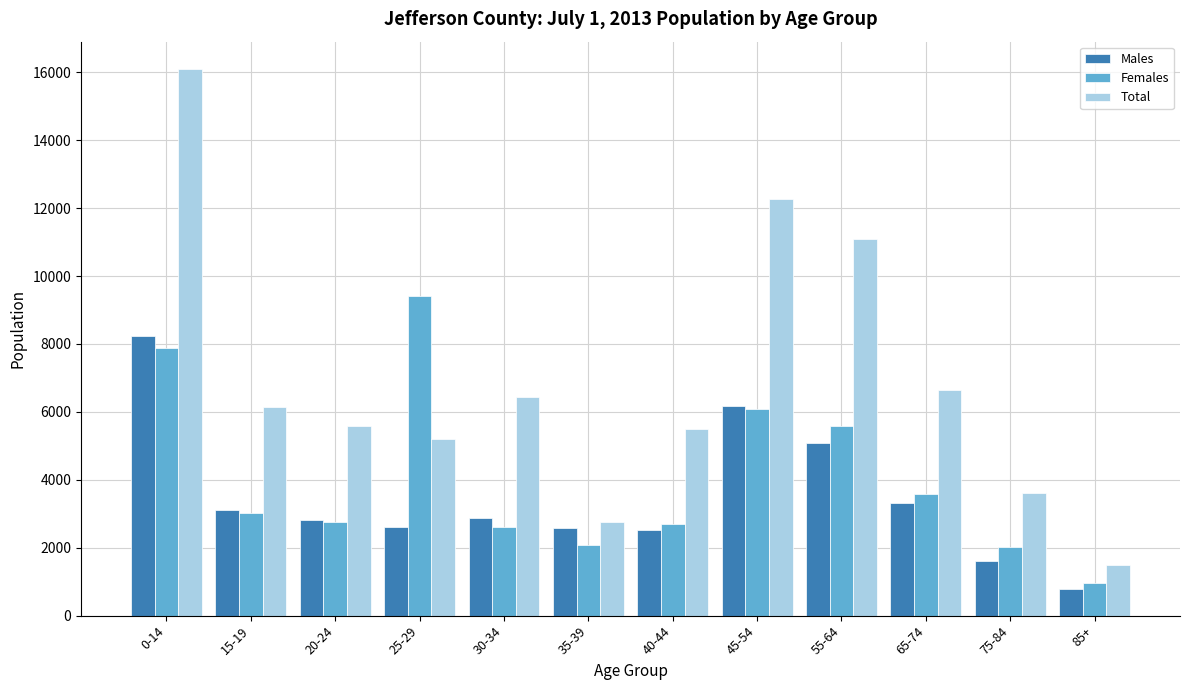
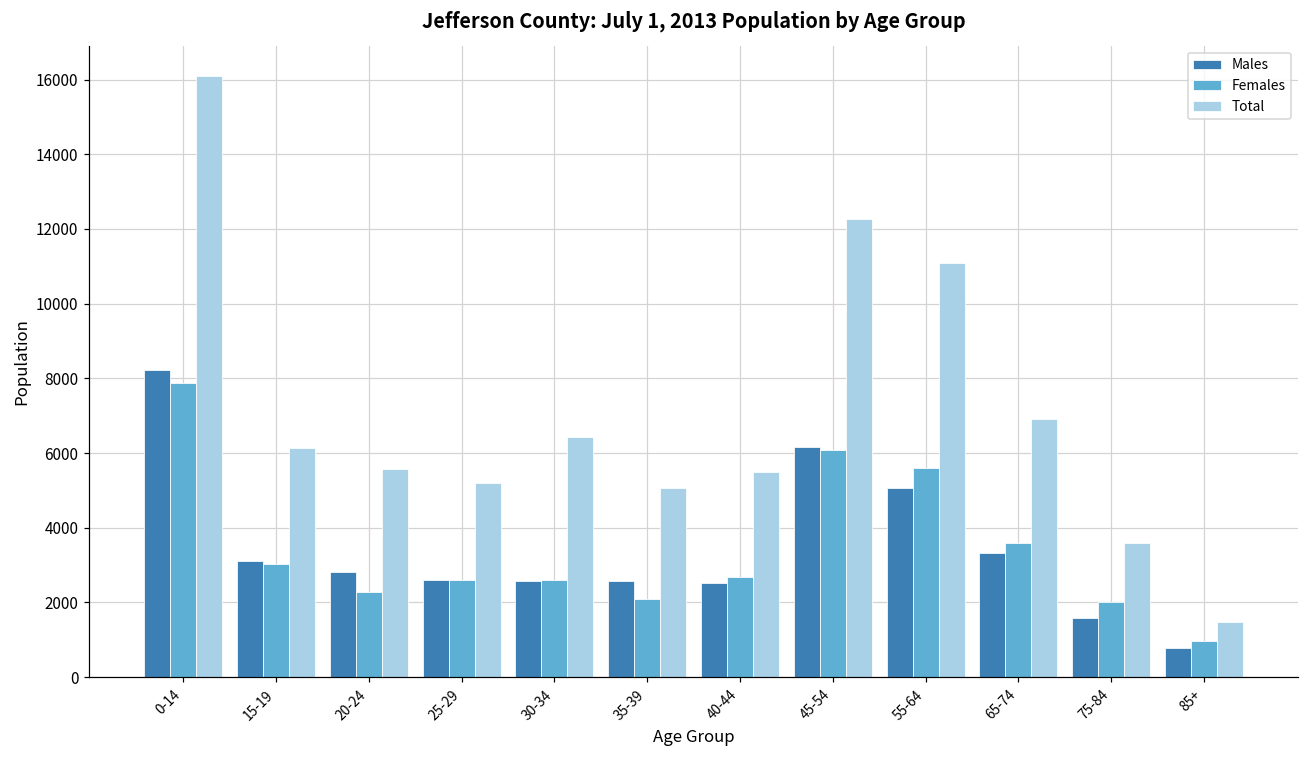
Females, 20-24: 2800 -> 2300
Females, 25-29: 9400 -> 2600
Males, 30-34: 2900 -> 2600
Total, 35-39: 2700 -> 5100
Total, 65-74: 6600 -> 6900
